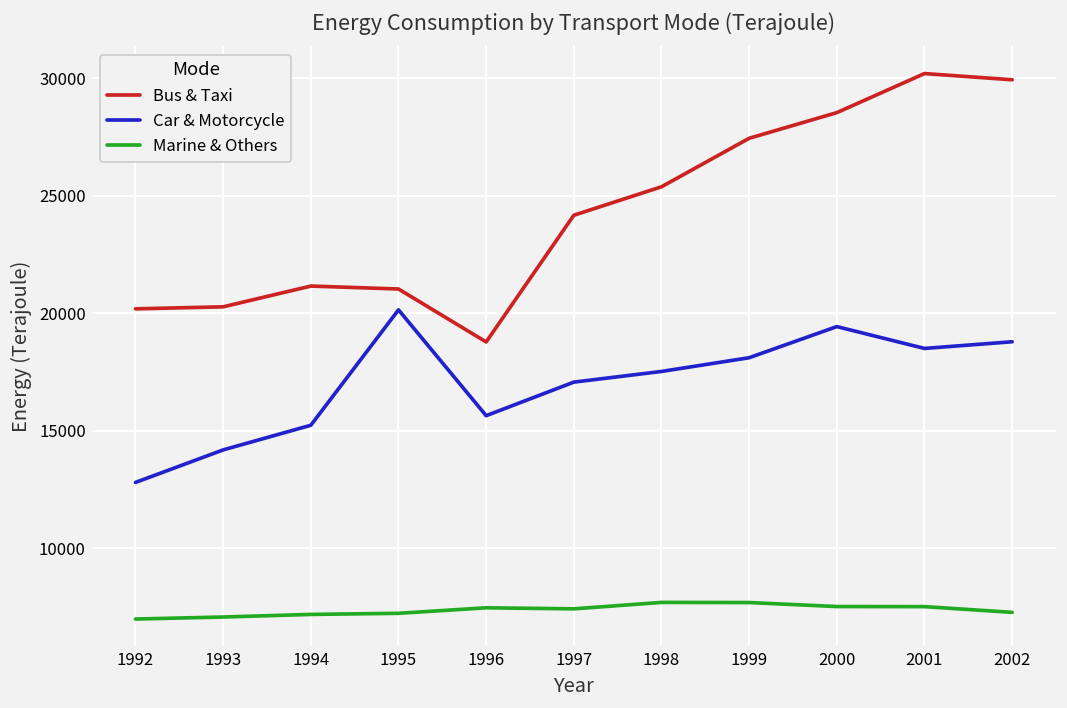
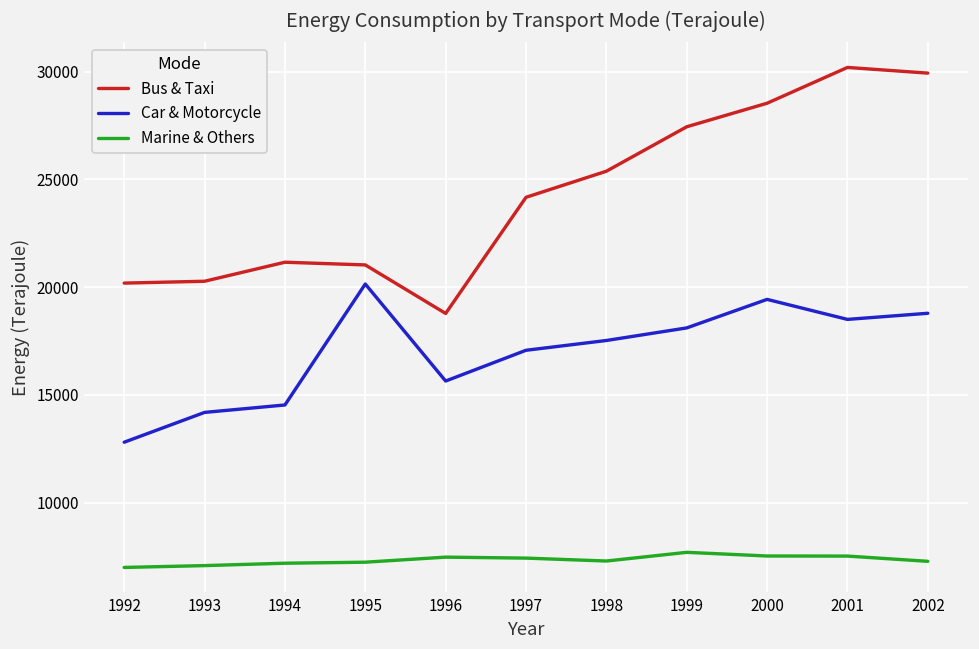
Car & Motorcycle, 1994: 15200 -> 14500
Marine & Others, 1998: 7700 -> 7300
